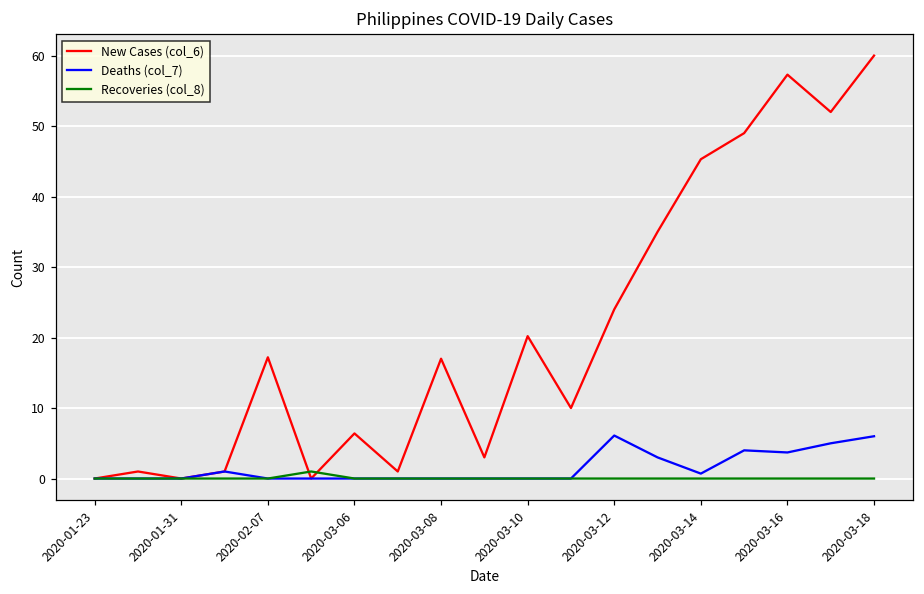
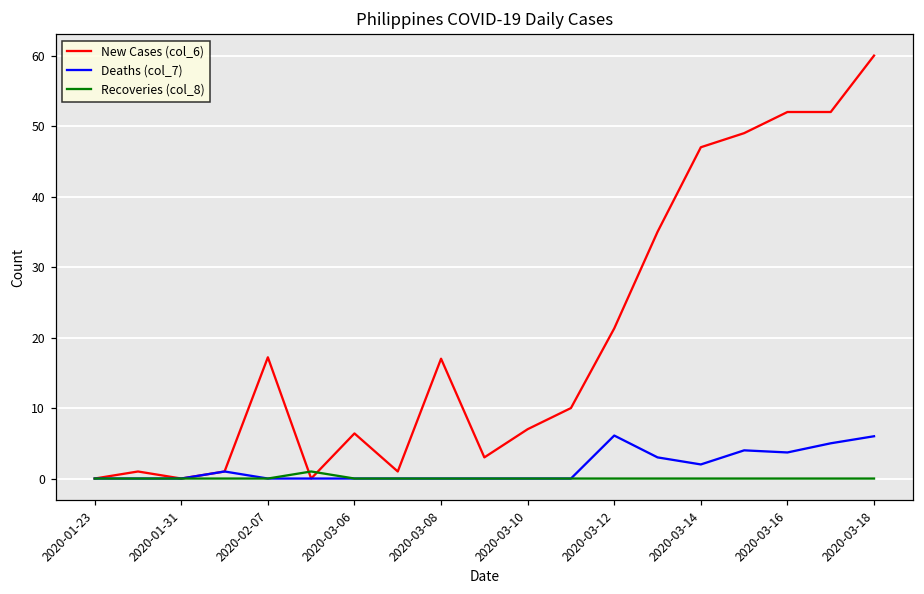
New Cases (col_6), 2020-03-10: 20 -> 7
New Cases (col_6), 2020-03-12: 24 -> 21
New Cases (col_6), 2020-03-14: 45 -> 47
Deaths (col_7), 2020-03-14: 1 -> 2
New Cases (col_6), 2020-03-16: 57 -> 52
